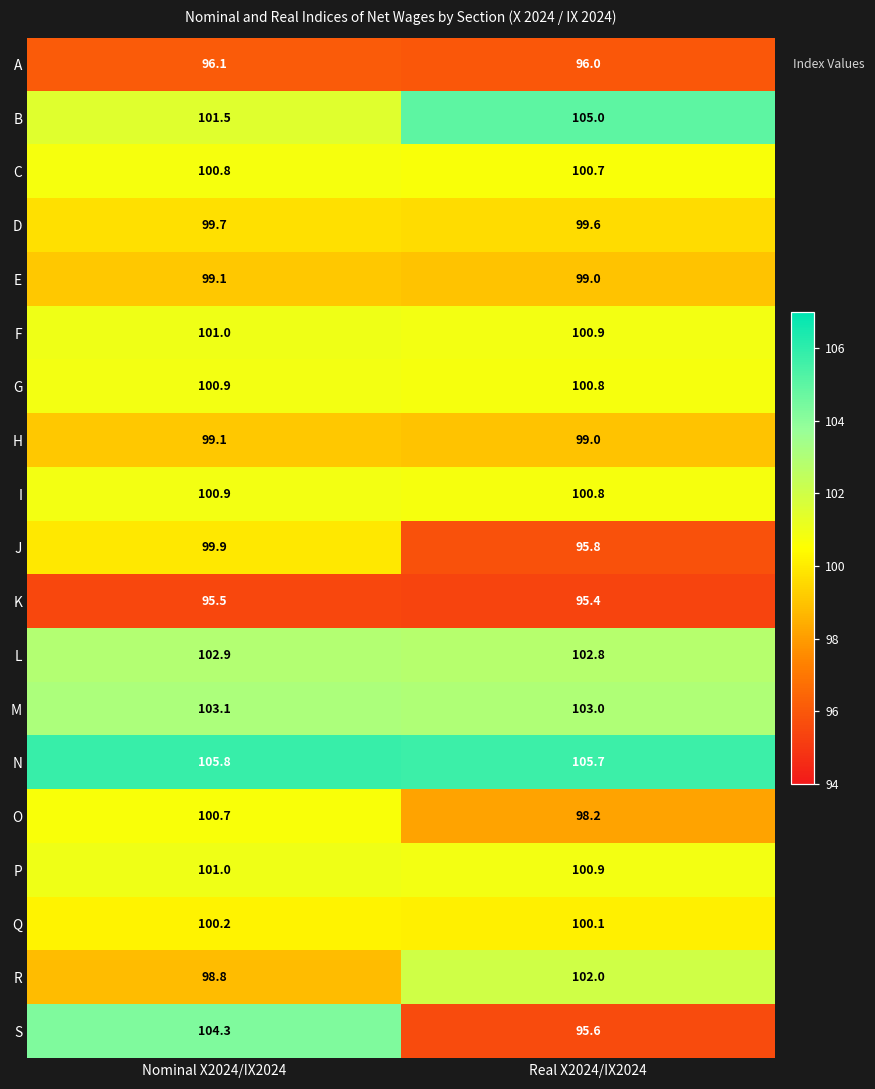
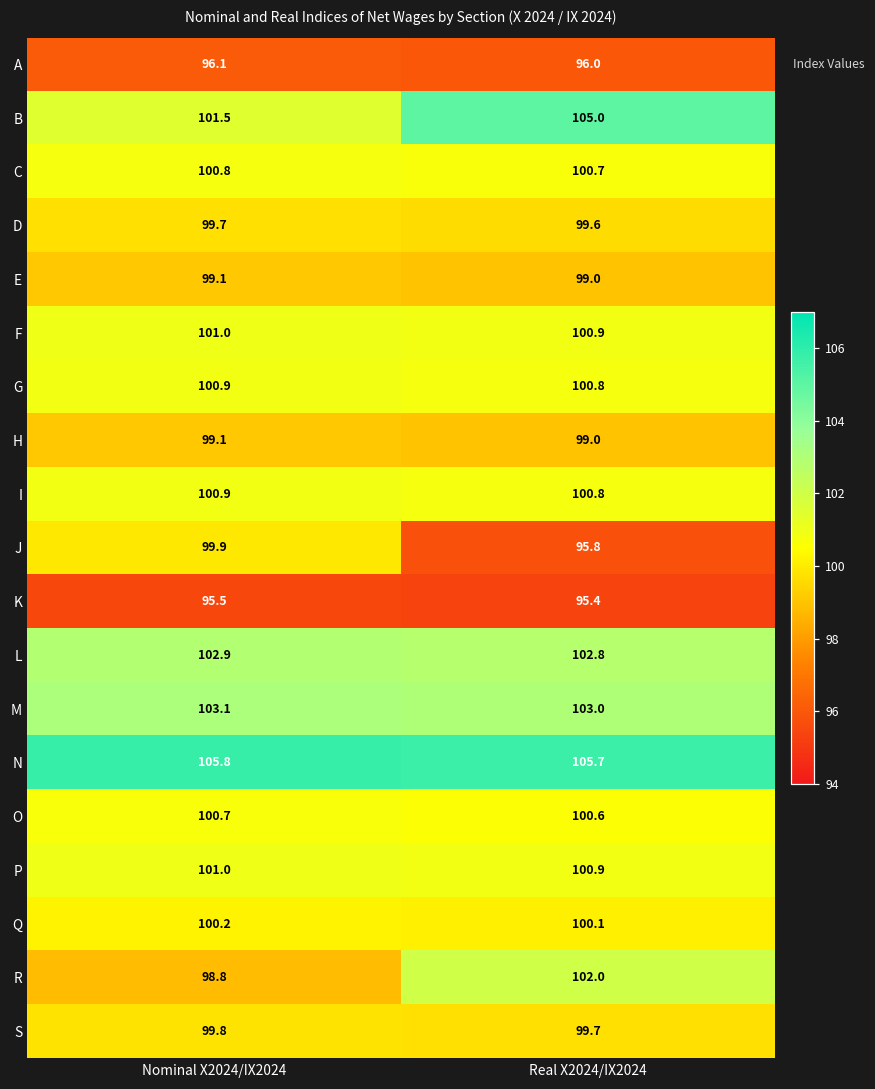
O, Real X2024/IX2024: 98.2 -> 100.6
S, Nominal X2024/IX2024: 104.3 -> 99.8
S, Real X2024/IX2024: 95.6 -> 99.7
